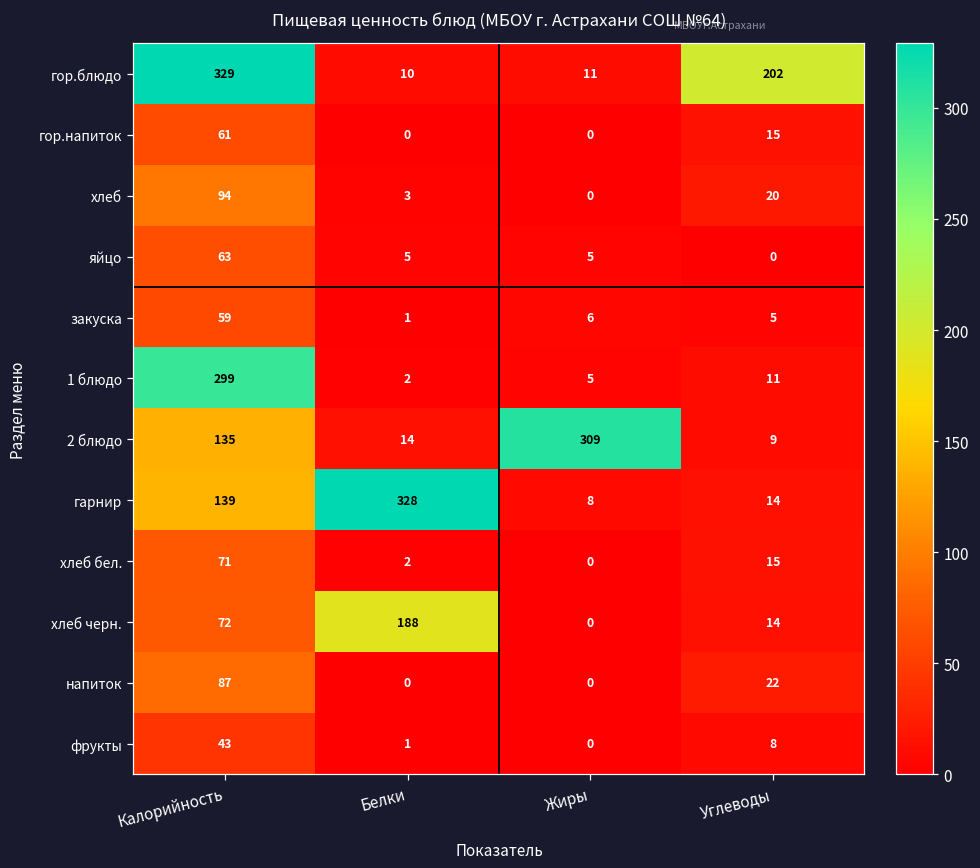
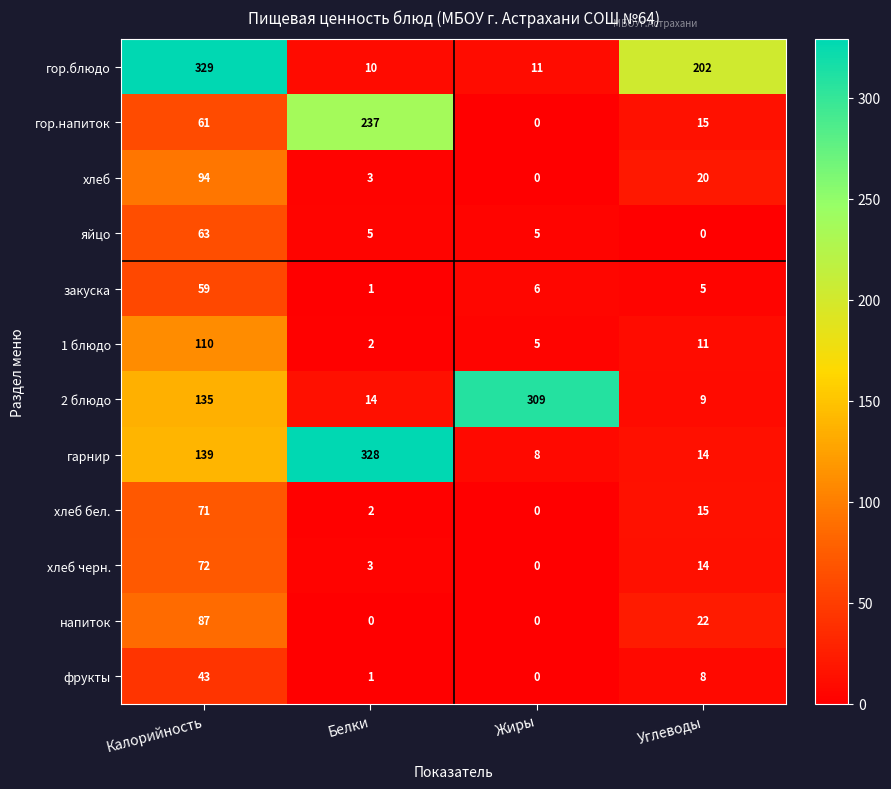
гор.напиток, Белки: 0 -> 237
1 блюдо, Калорийность: 299 -> 110
хлеб черн., Белки: 188 -> 3
